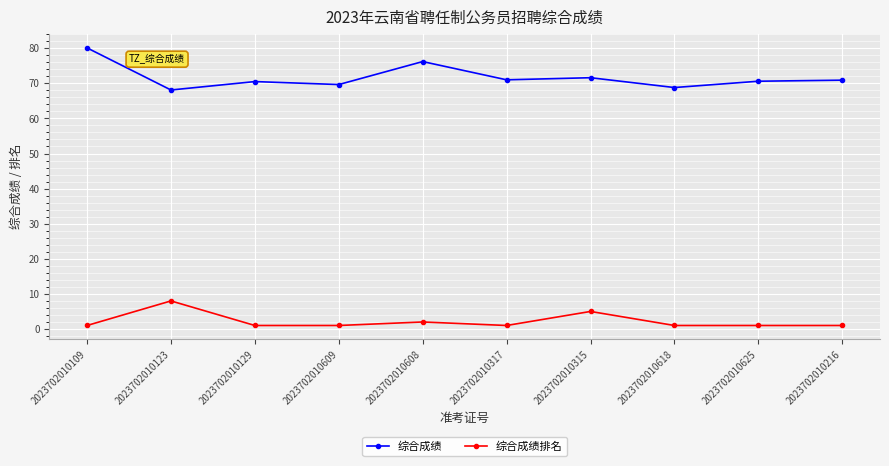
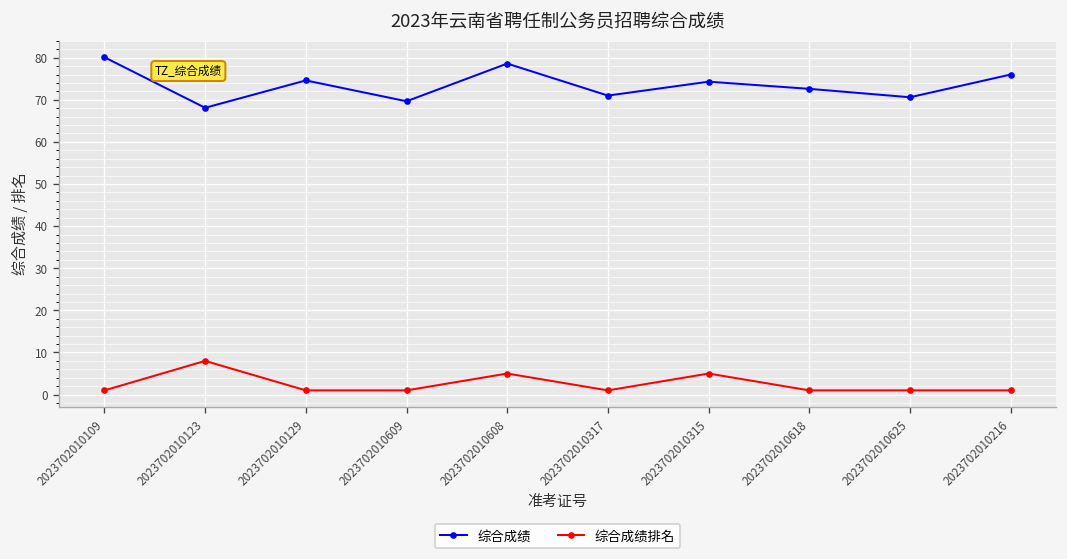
综合成绩, 2023702010129: 71 -> 75
综合成绩, 2023702010608: 76 -> 79
综合成绩排名, 2023702010608: 2 -> 5
综合成绩, 2023702010315: 72 -> 74
综合成绩, 2023702010618: 69 -> 73
综合成绩, 2023702010216: 71 -> 76
